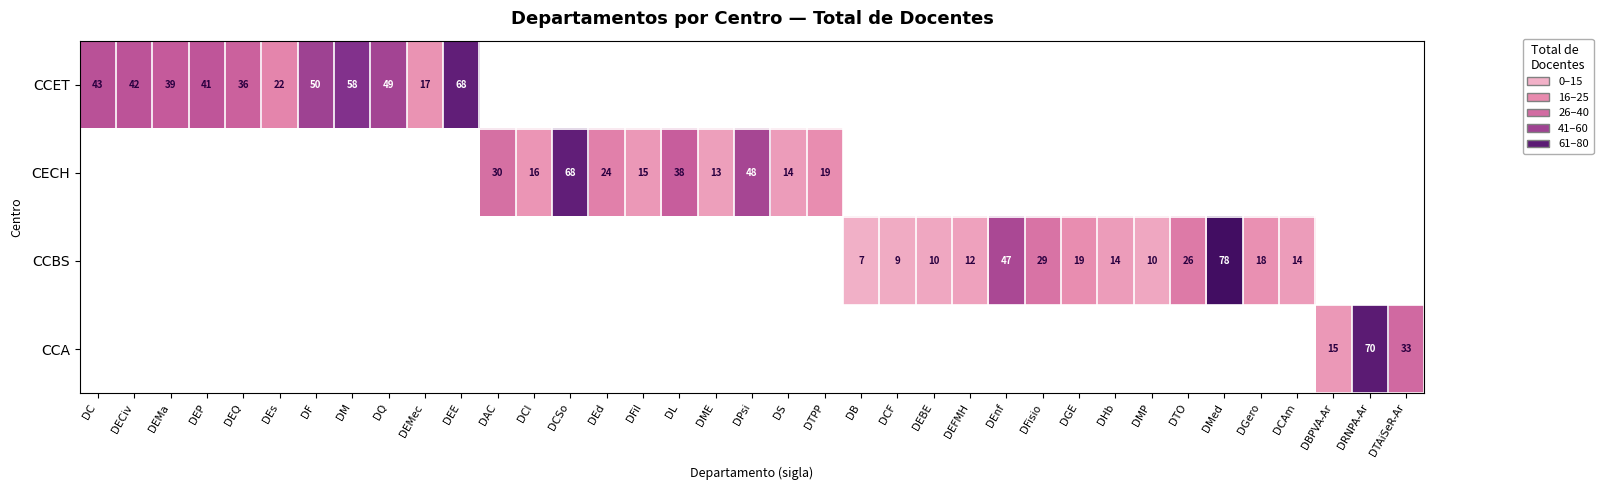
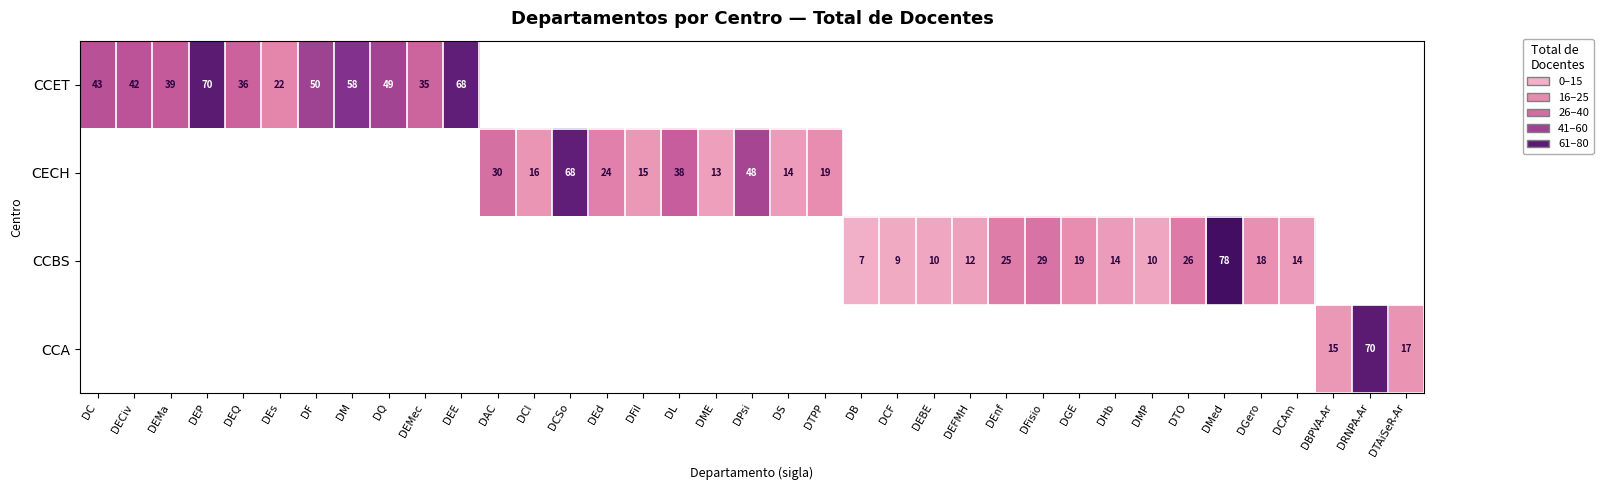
CCET, DEP: 41 -> 70
CCET, DEMec: 17 -> 35
CCBS, DEnf: 47 -> 25
CCA, DTAiSeR-Ar: 33 -> 17
